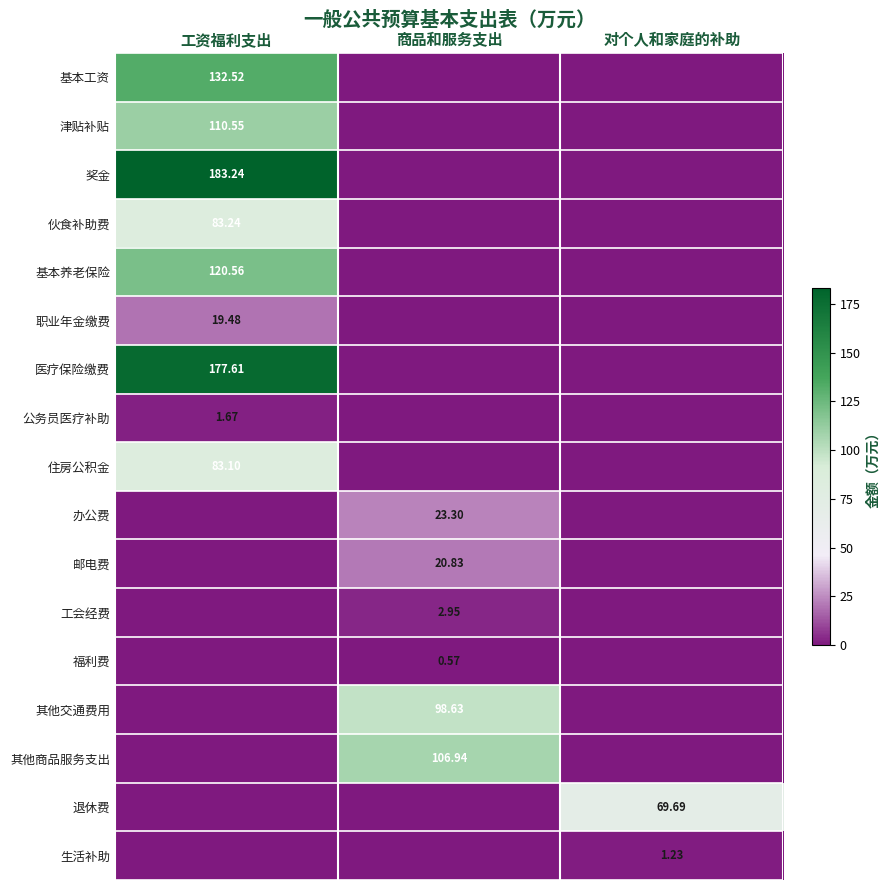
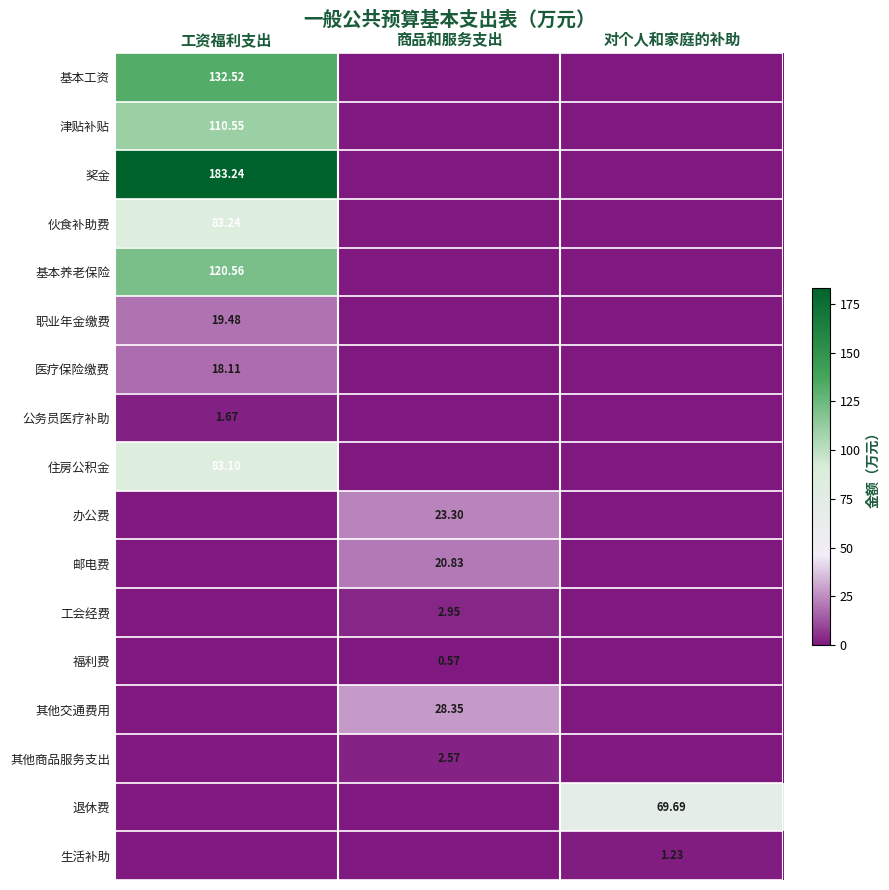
医疗保险缴费, 工资福利支出: 177.61 -> 18.11
其他交通费用, 商品和服务支出: 98.63 -> 28.35
其他商品服务支出, 商品和服务支出: 106.94 -> 2.57
